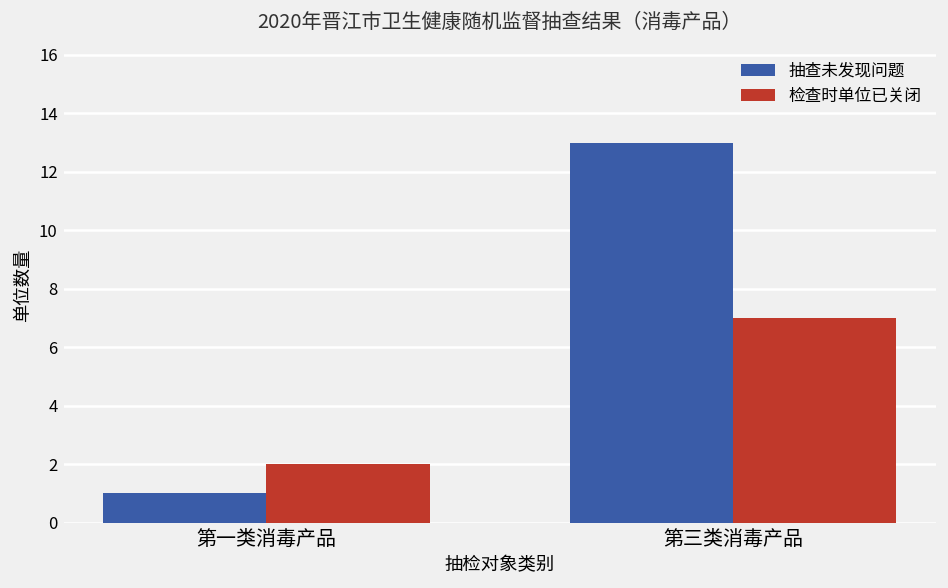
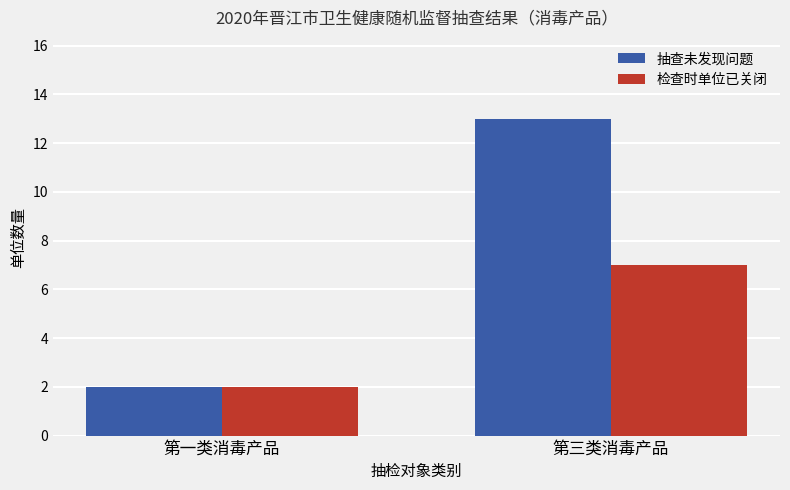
抽查未发现问题, 第一类消毒产品: 1 -> 2
